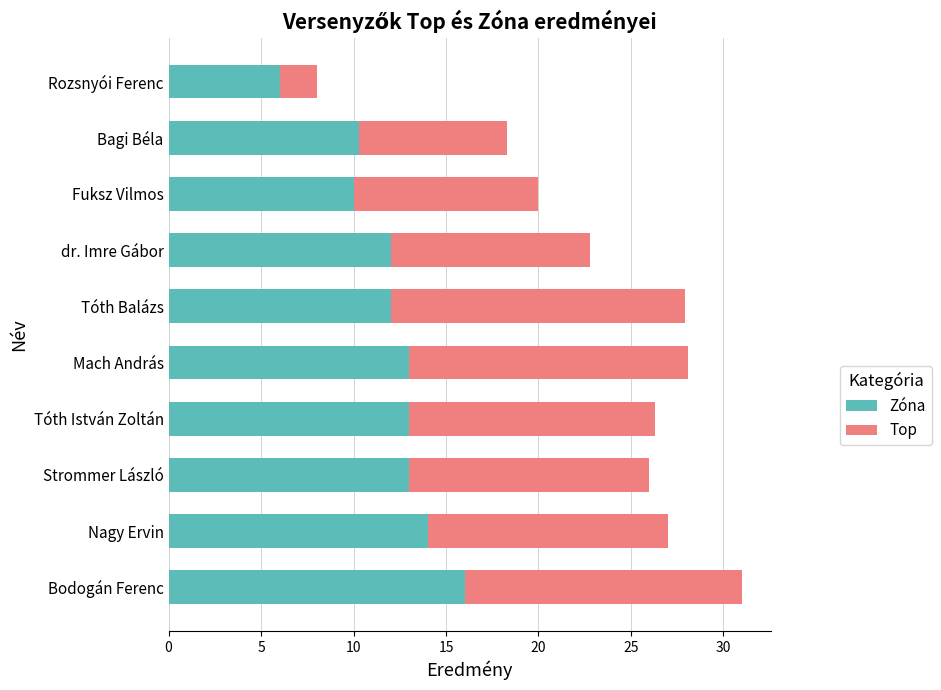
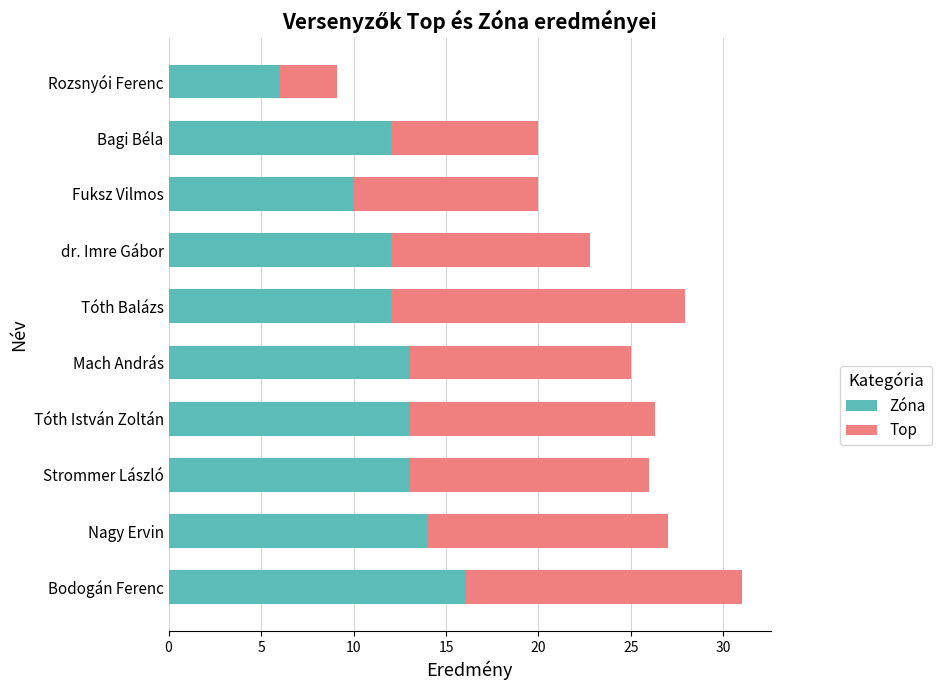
Top, Rozsnyói Ferenc: 2.0 -> 3.1
Zóna, Bagi Béla: 10.3 -> 12.0
Top, Mach András: 15.1 -> 12.0
